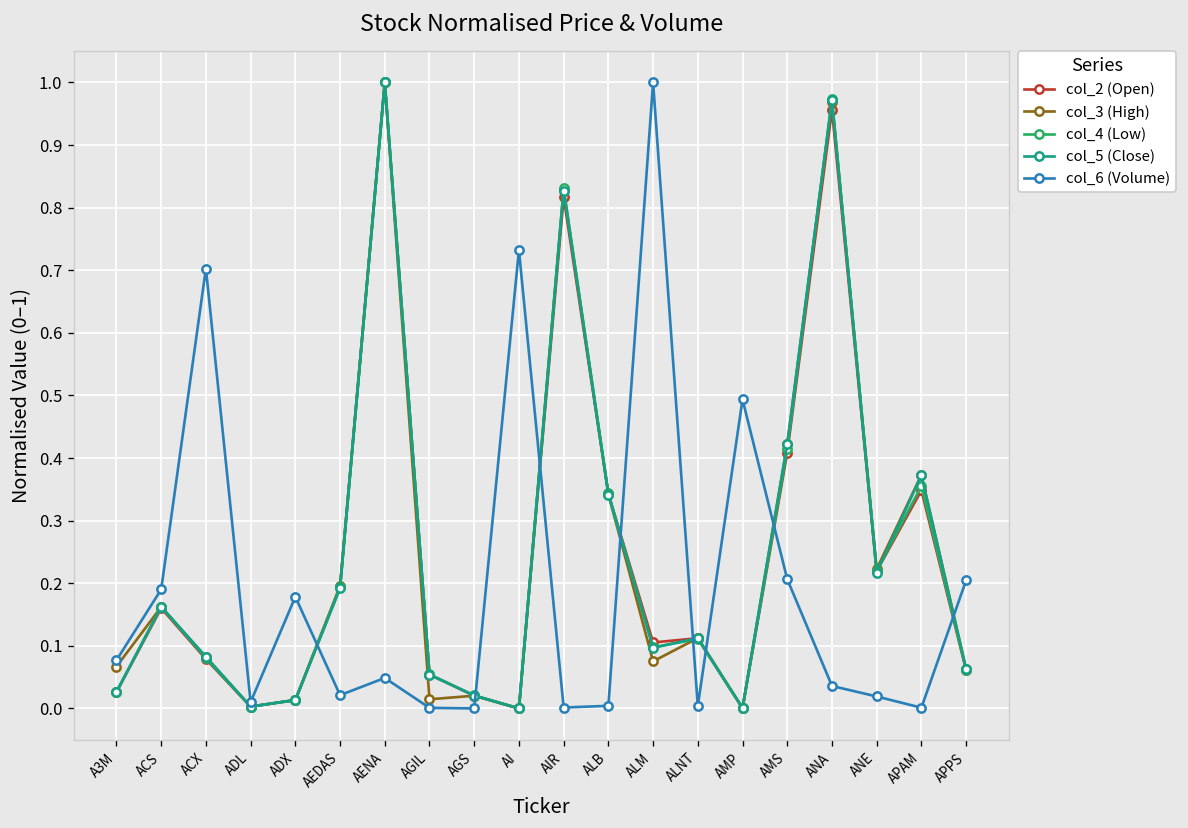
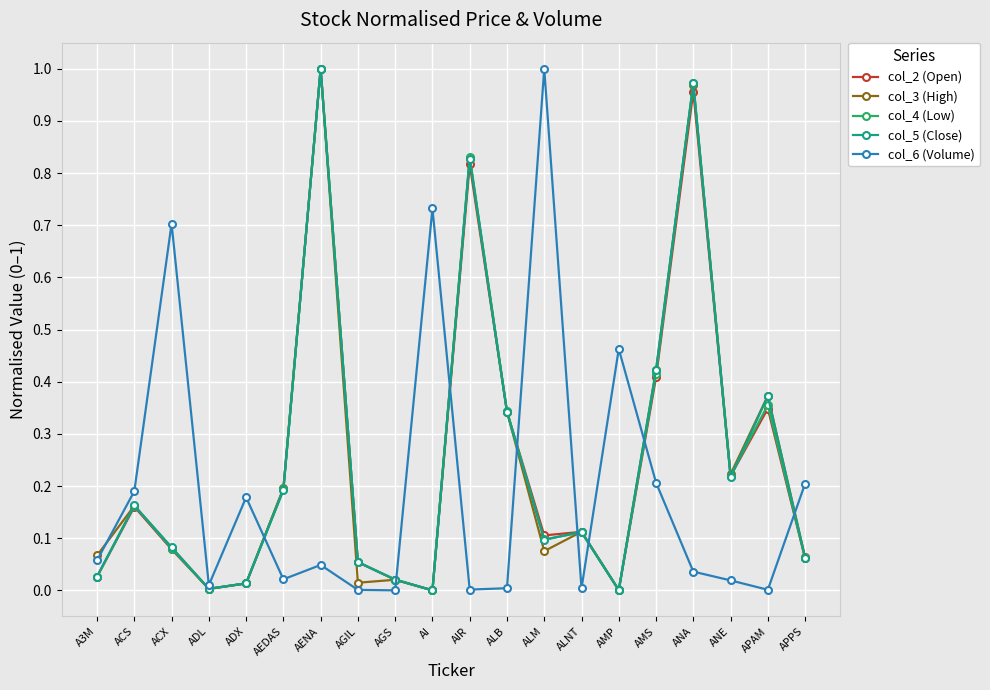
col_6 (Volume), A3M: 0.08 -> 0.06
col_6 (Volume), AMP: 0.49 -> 0.46
